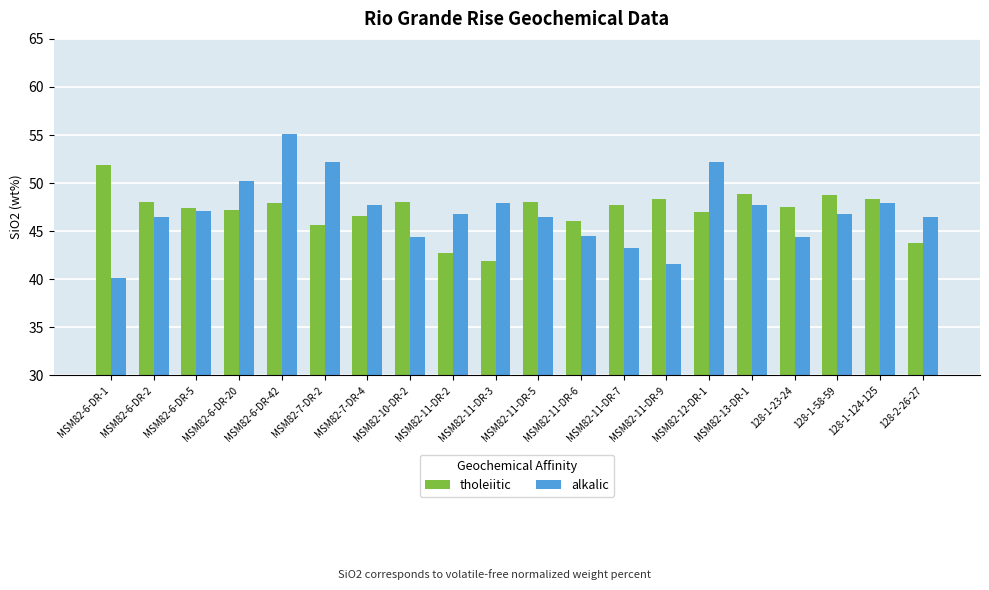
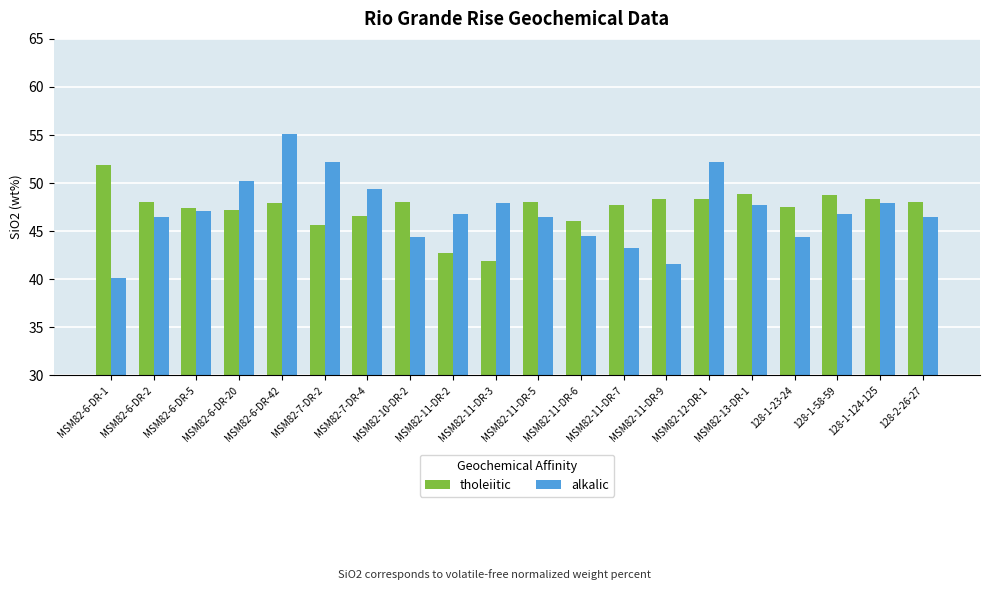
alkalic, MSM82-7-DR-4: 48 -> 49
tholeiitic, MSM82-12-DR-1: 47 -> 48
tholeiitic, 128-2-26-27: 44 -> 48
